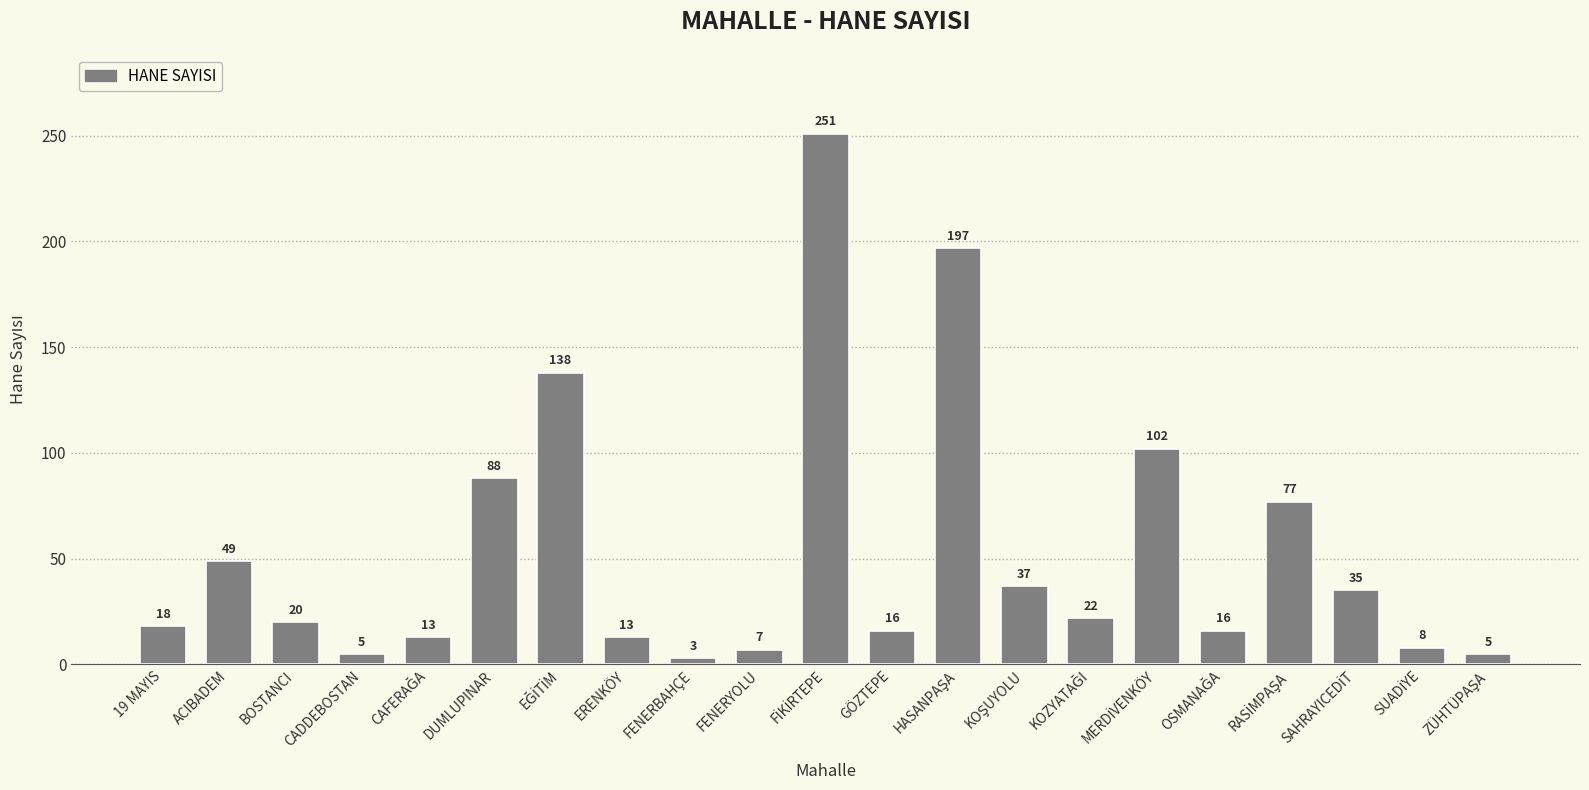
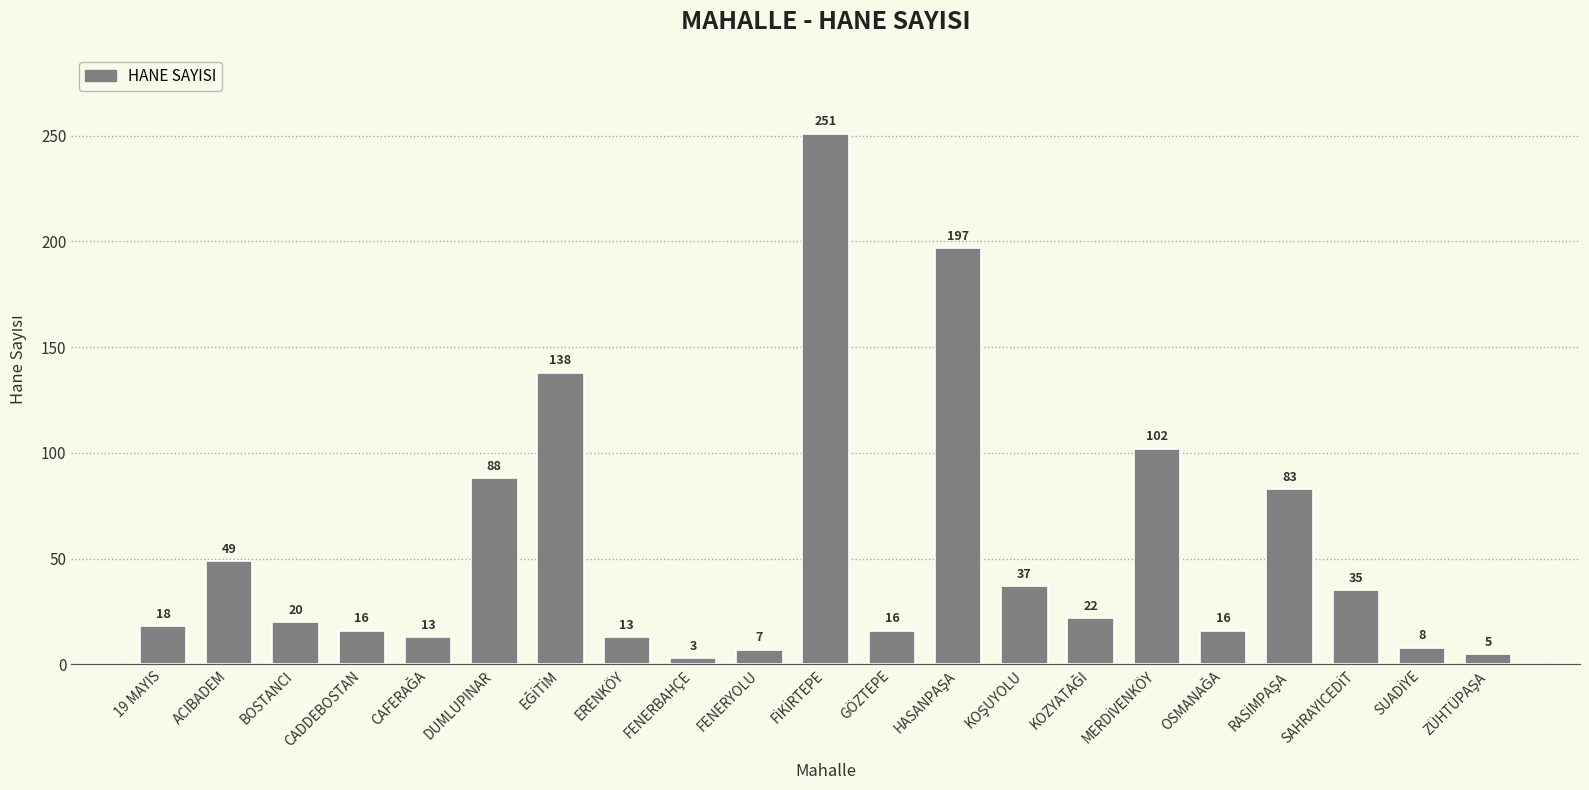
CADDEBOSTAN: 5 -> 16
RASİMPAŞA: 77 -> 83
